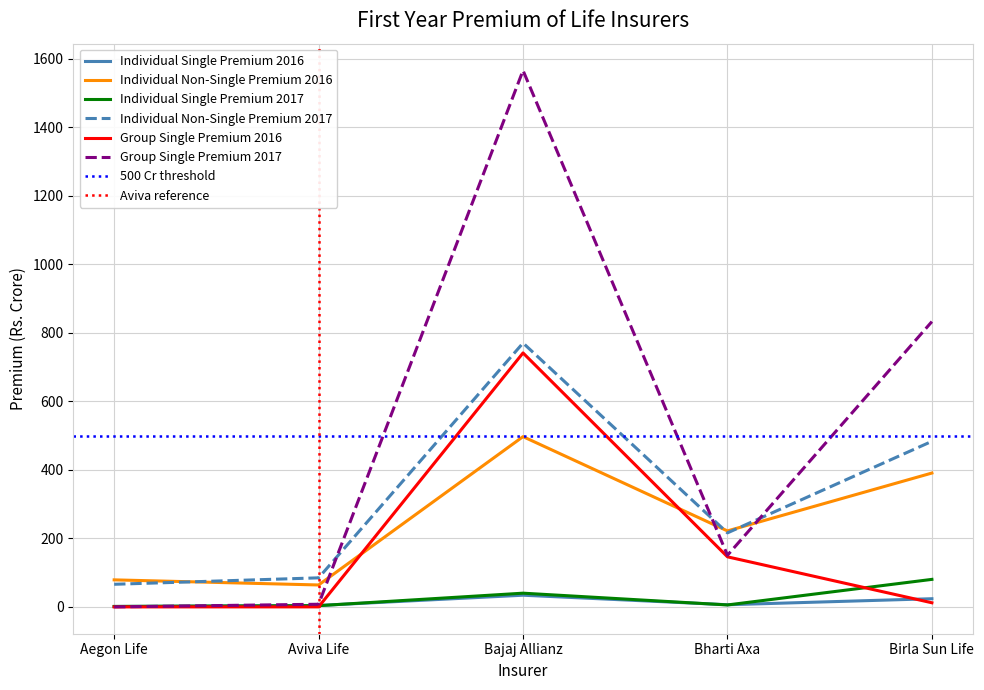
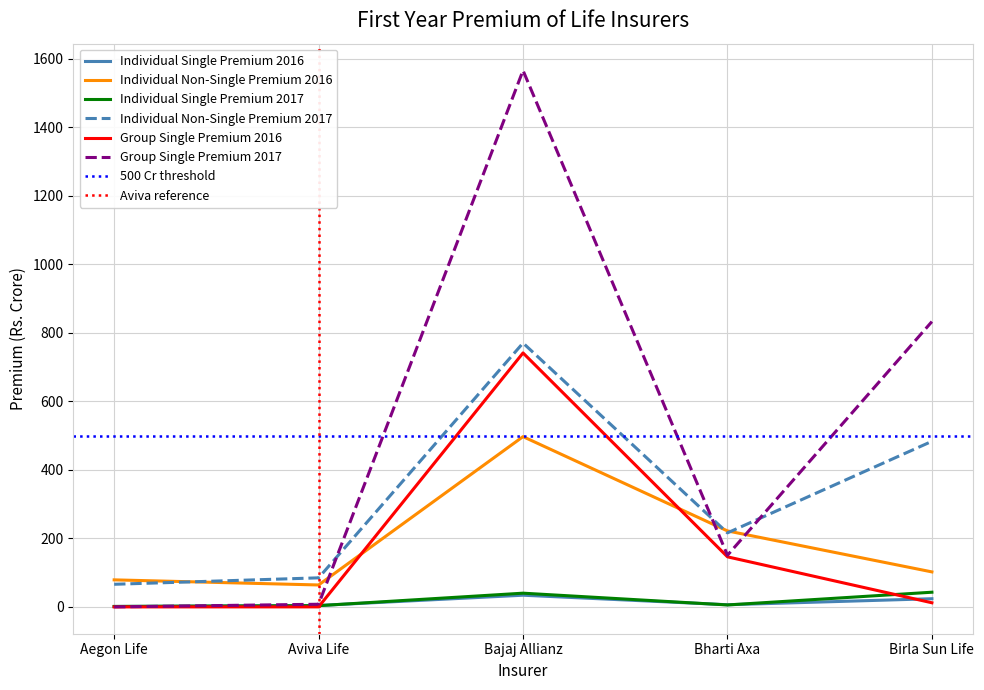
Individual Non-Single Premium 2016, Birla Sun Life: 390 -> 100
Individual Single Premium 2017, Birla Sun Life: 80 -> 40
